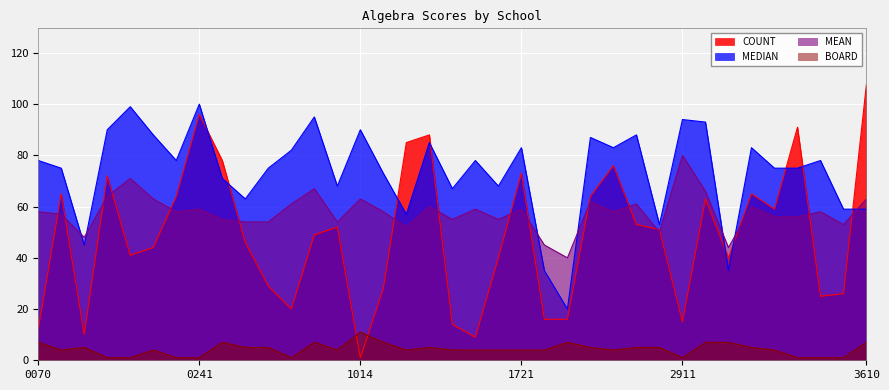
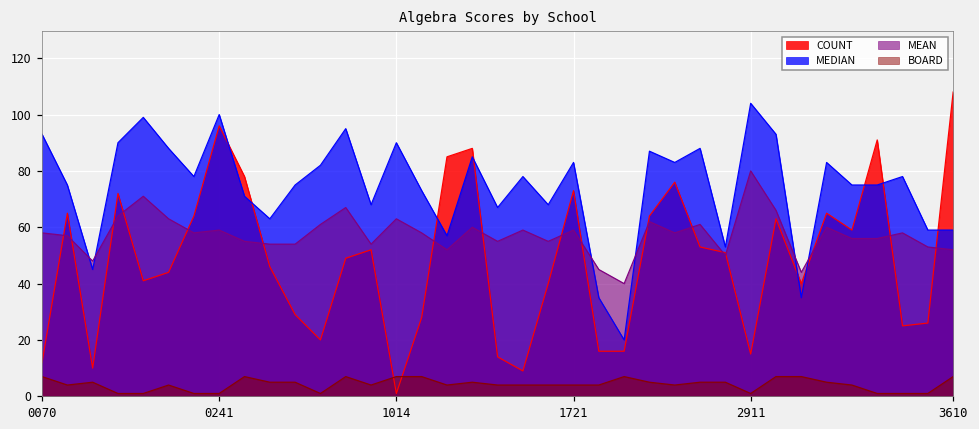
MEDIAN, 0070: 78 -> 93
BOARD, 1014: 11 -> 7
MEDIAN, 2911: 94 -> 104
MEAN, 3610: 63 -> 52
